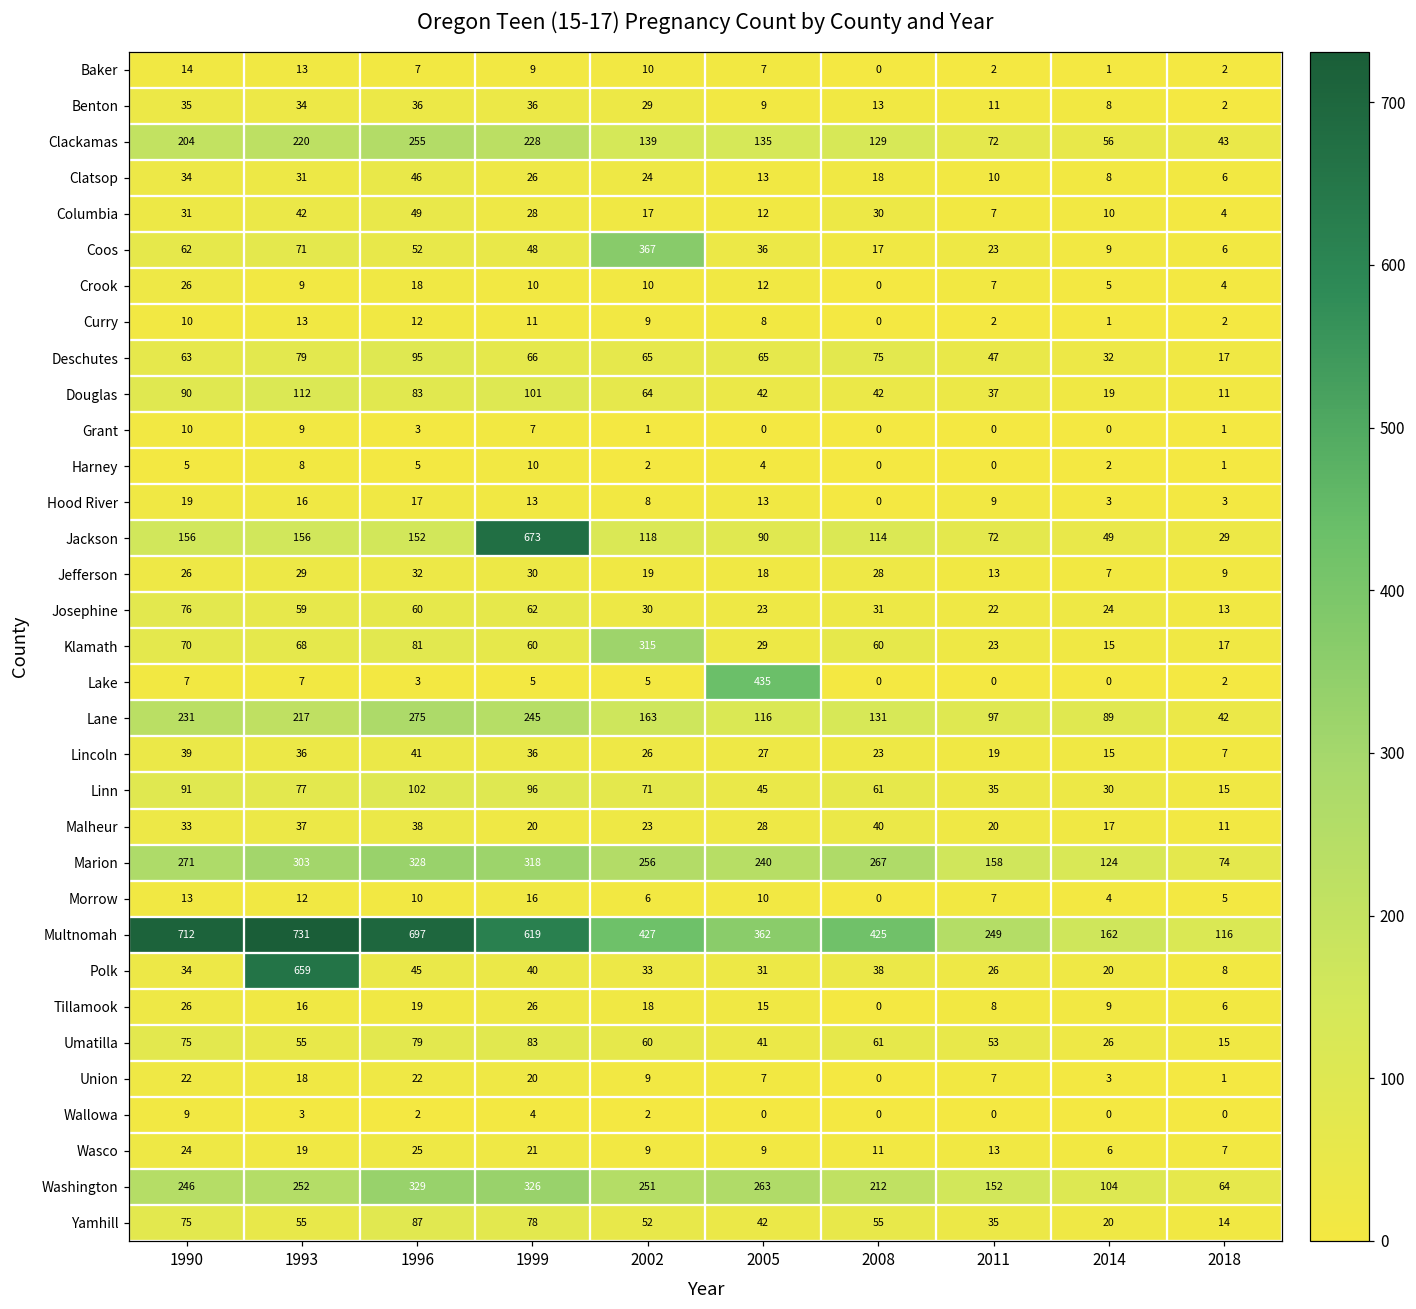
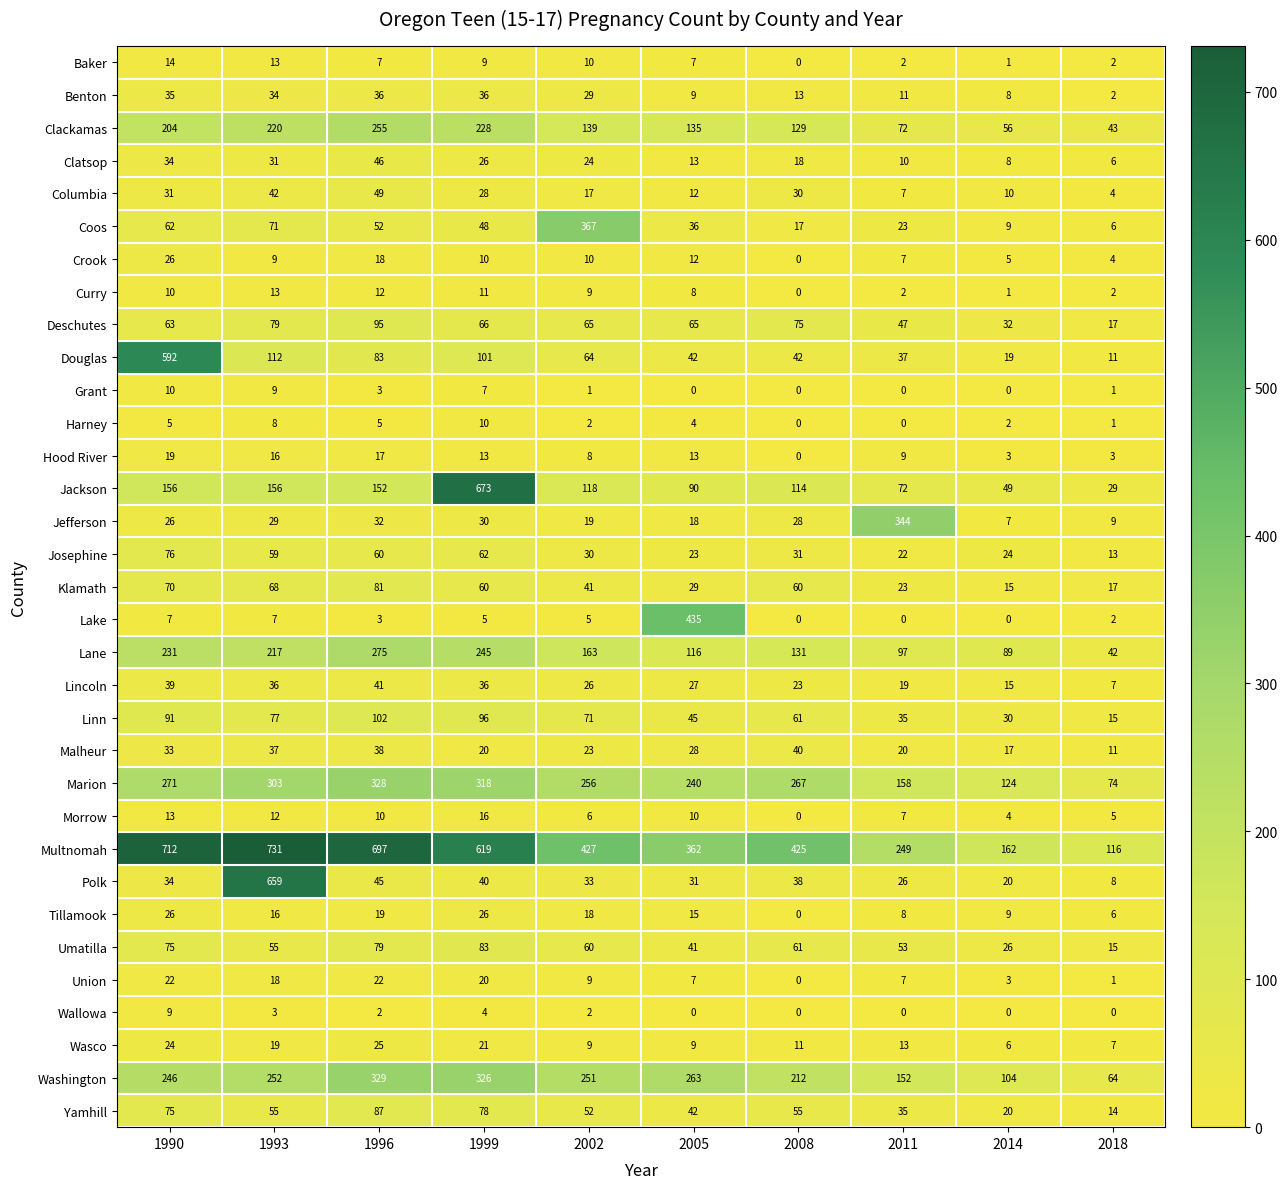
Douglas, 1990: 90 -> 592
Jefferson, 2011: 13 -> 344
Klamath, 2002: 315 -> 41
